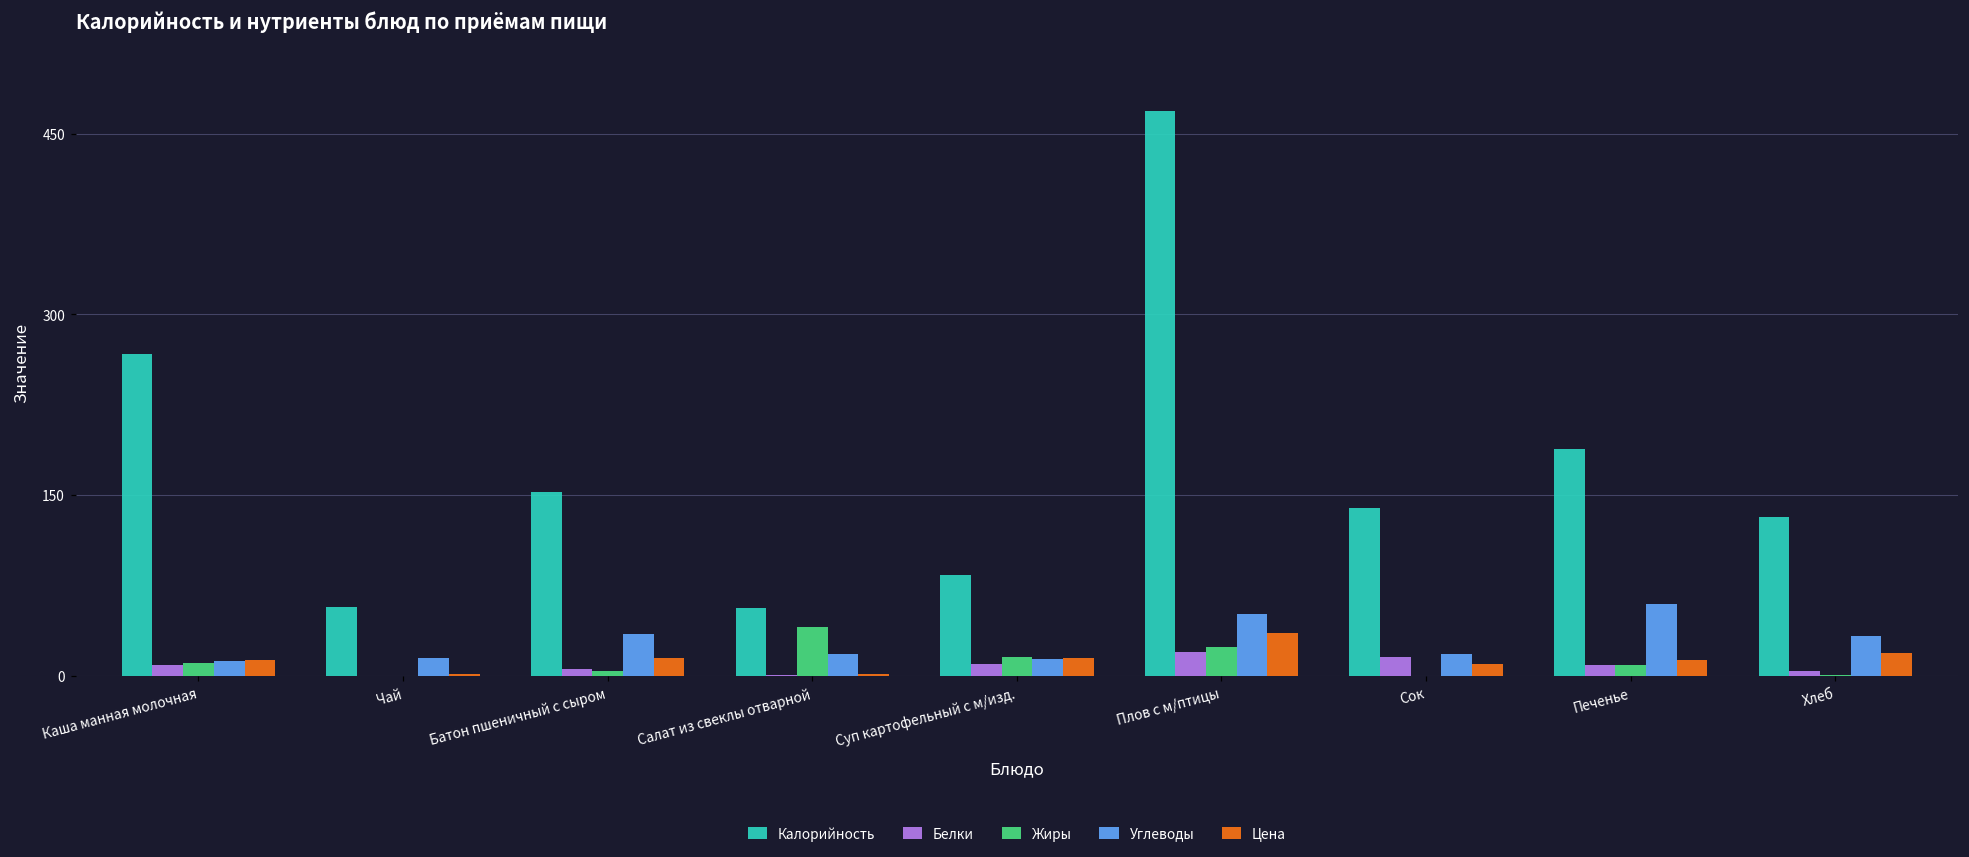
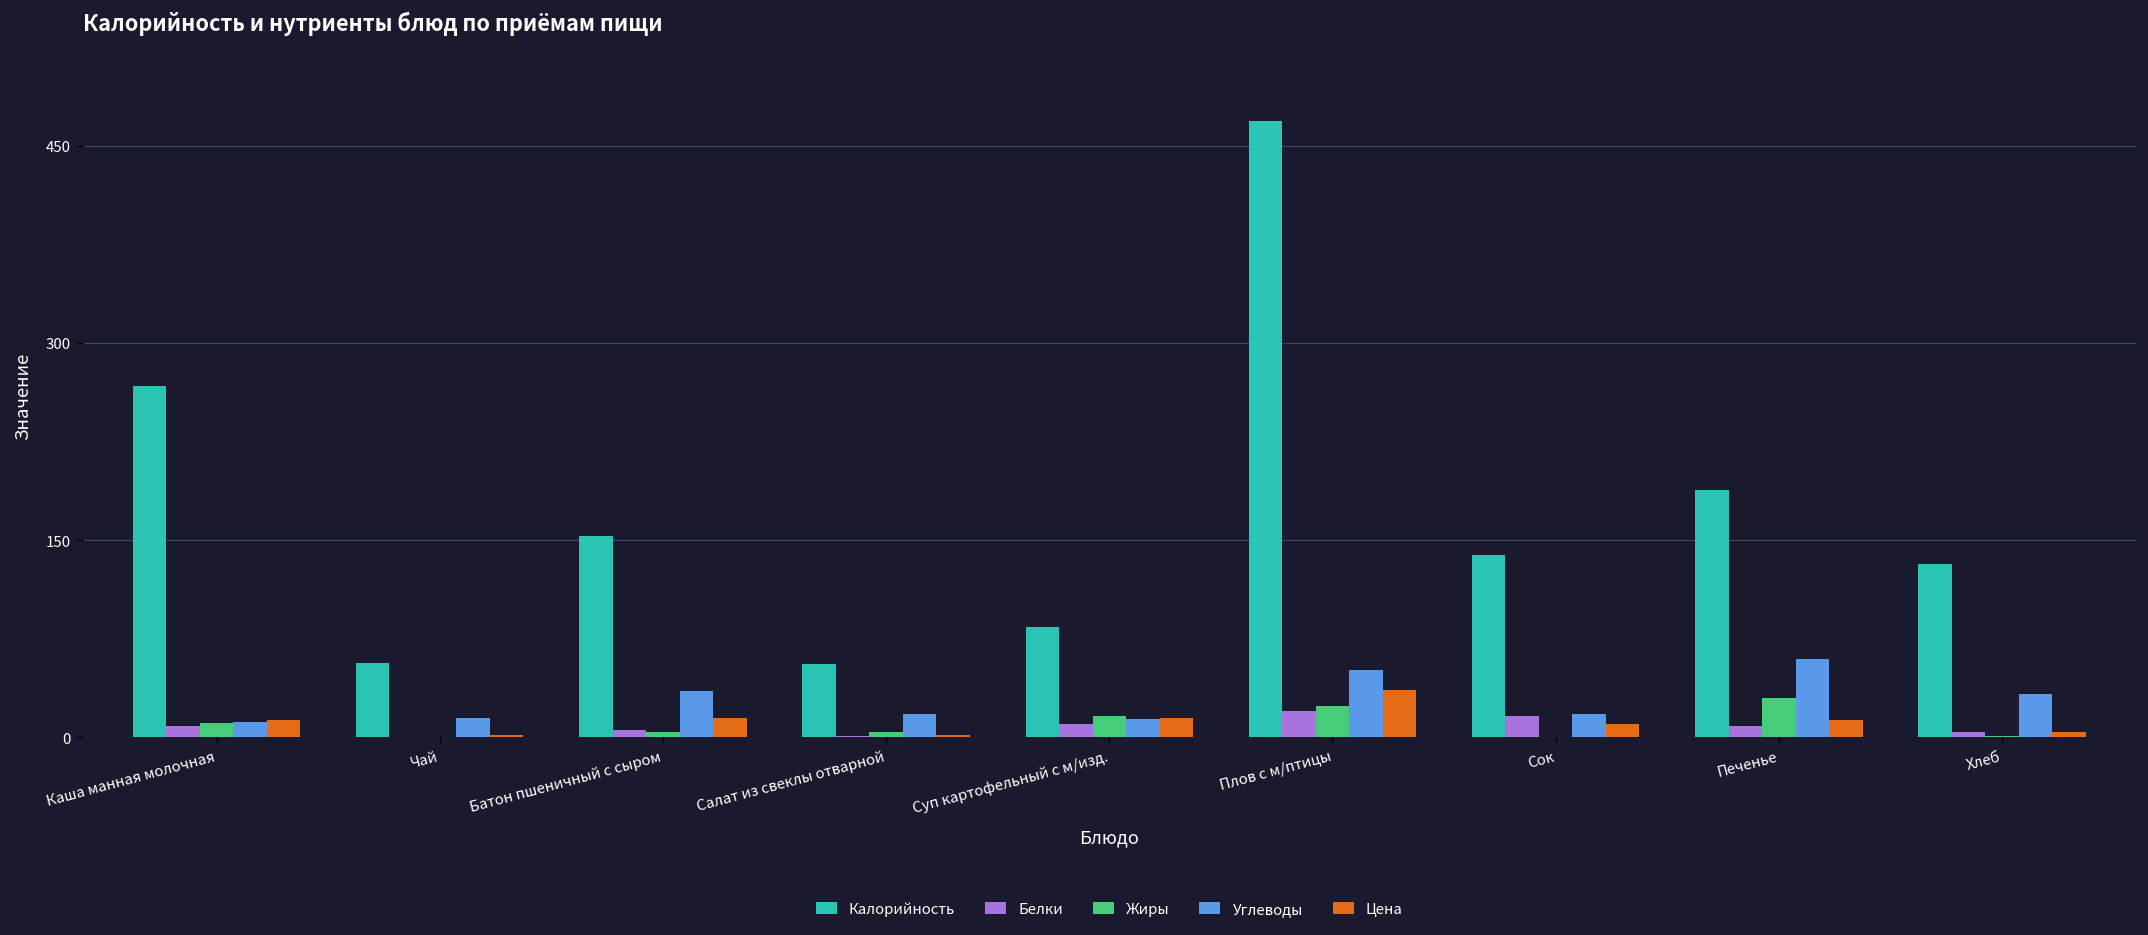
Жиры, Салат из свеклы отварной: 41 -> 4
Жиры, Печенье: 9 -> 30
Цена, Хлеб: 19 -> 4
